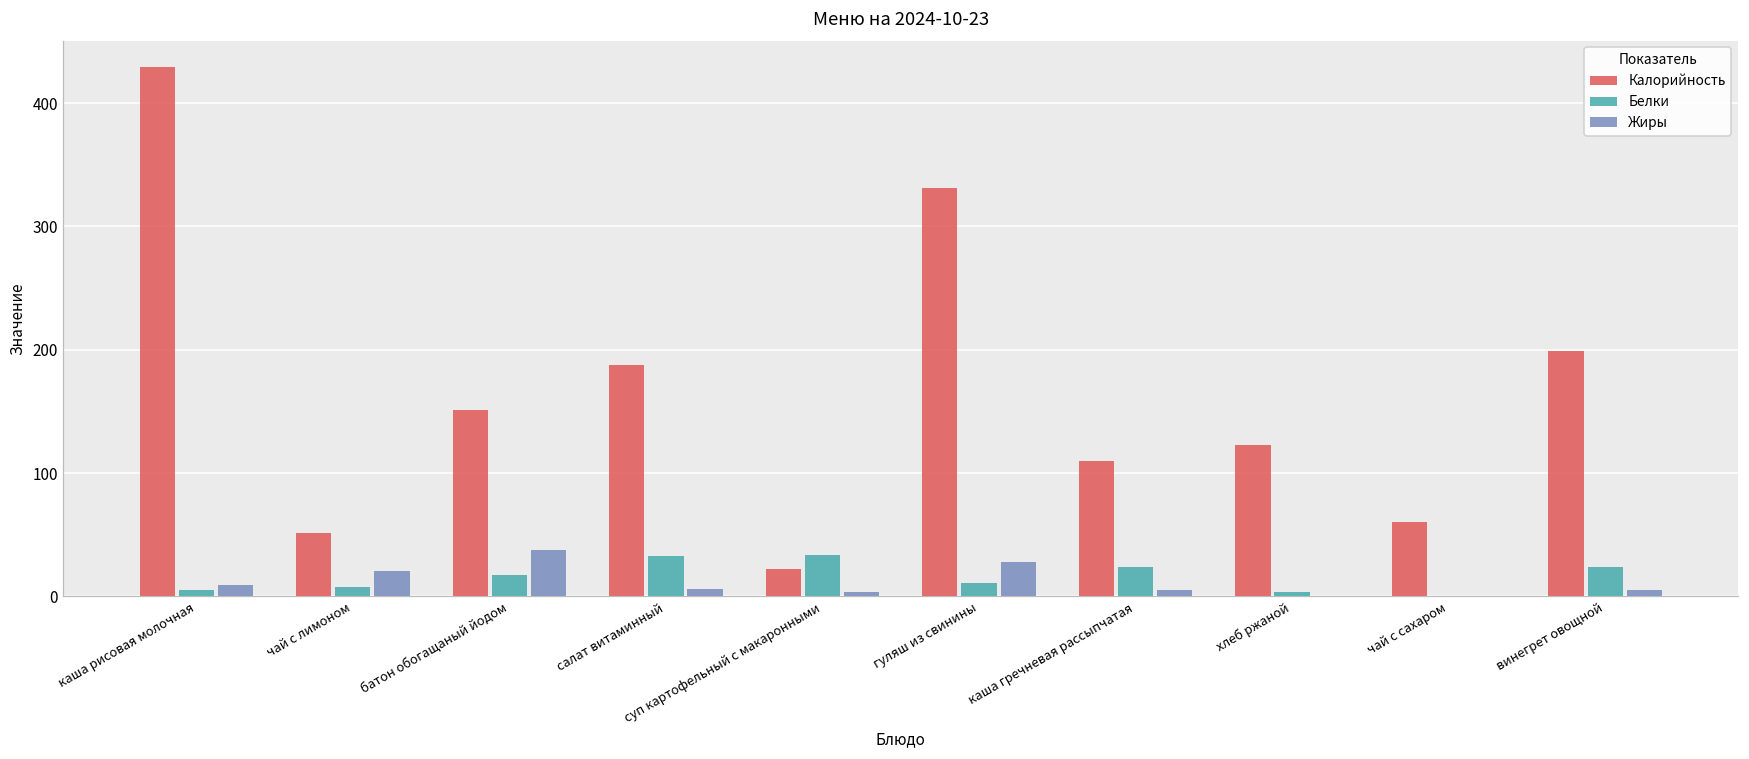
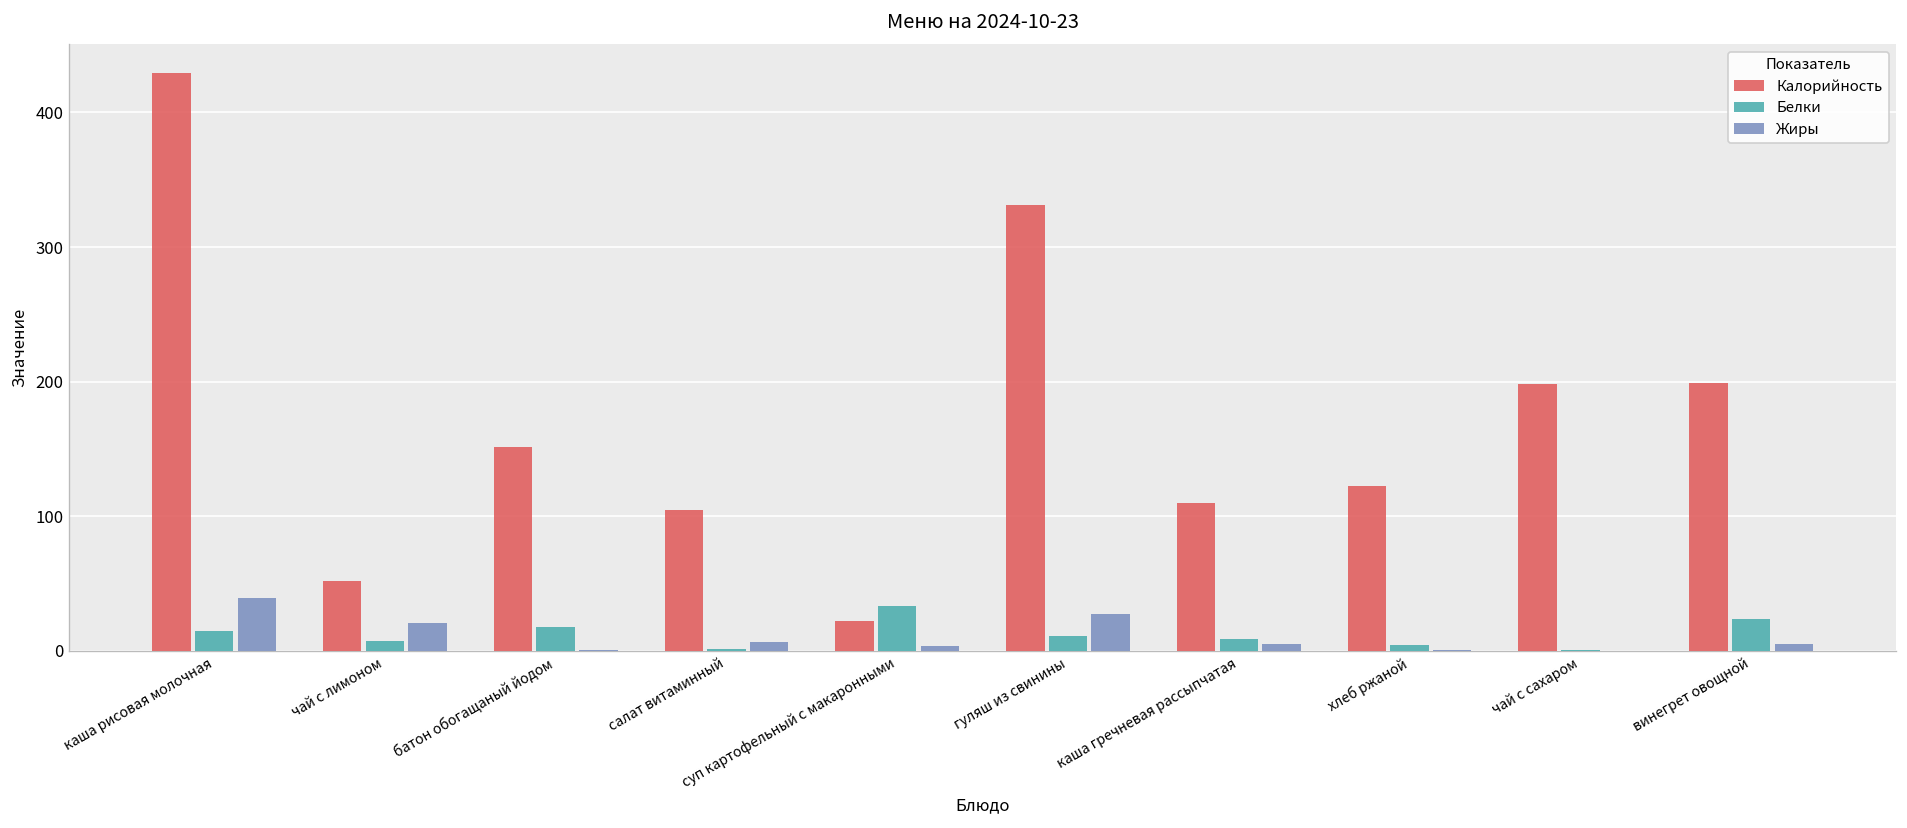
Белки, каша рисовая молочная: 5 -> 15
Жиры, каша рисовая молочная: 9 -> 39
Жиры, батон обогащаный йодом: 37 -> 0
Калорийность, салат витаминный: 187 -> 105
Белки, салат витаминный: 33 -> 1
Белки, каша гречневая рассыпчатая: 24 -> 8
Калорийность, чай с сахаром: 60 -> 198
